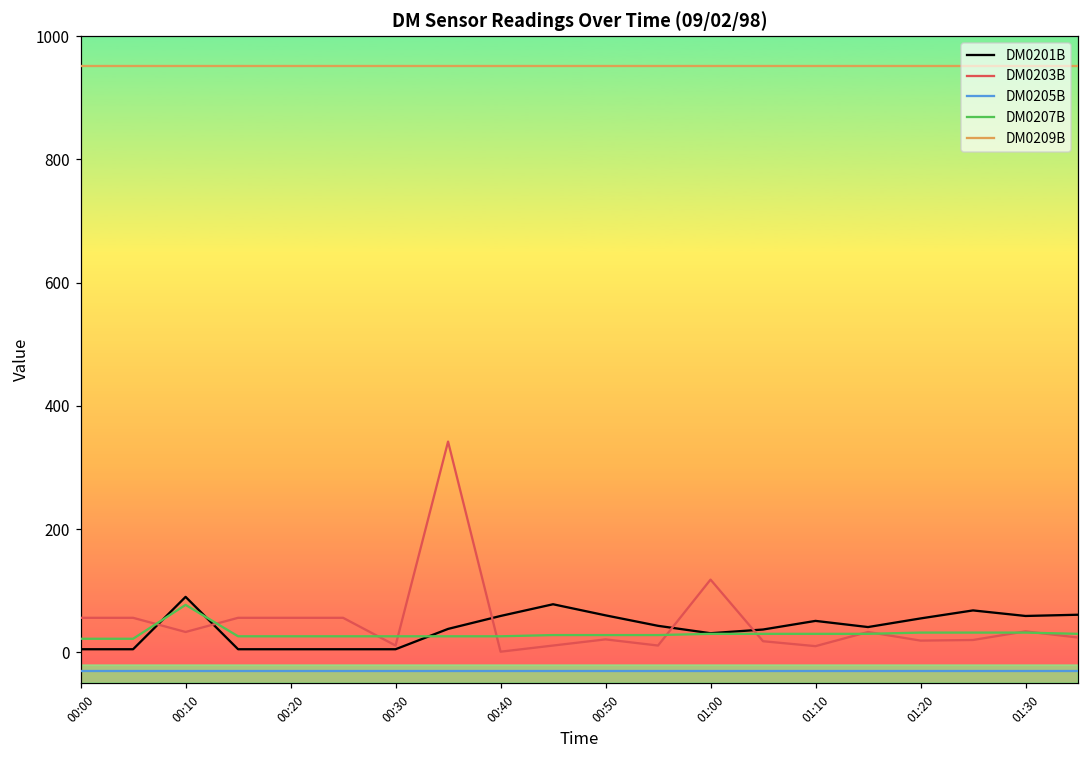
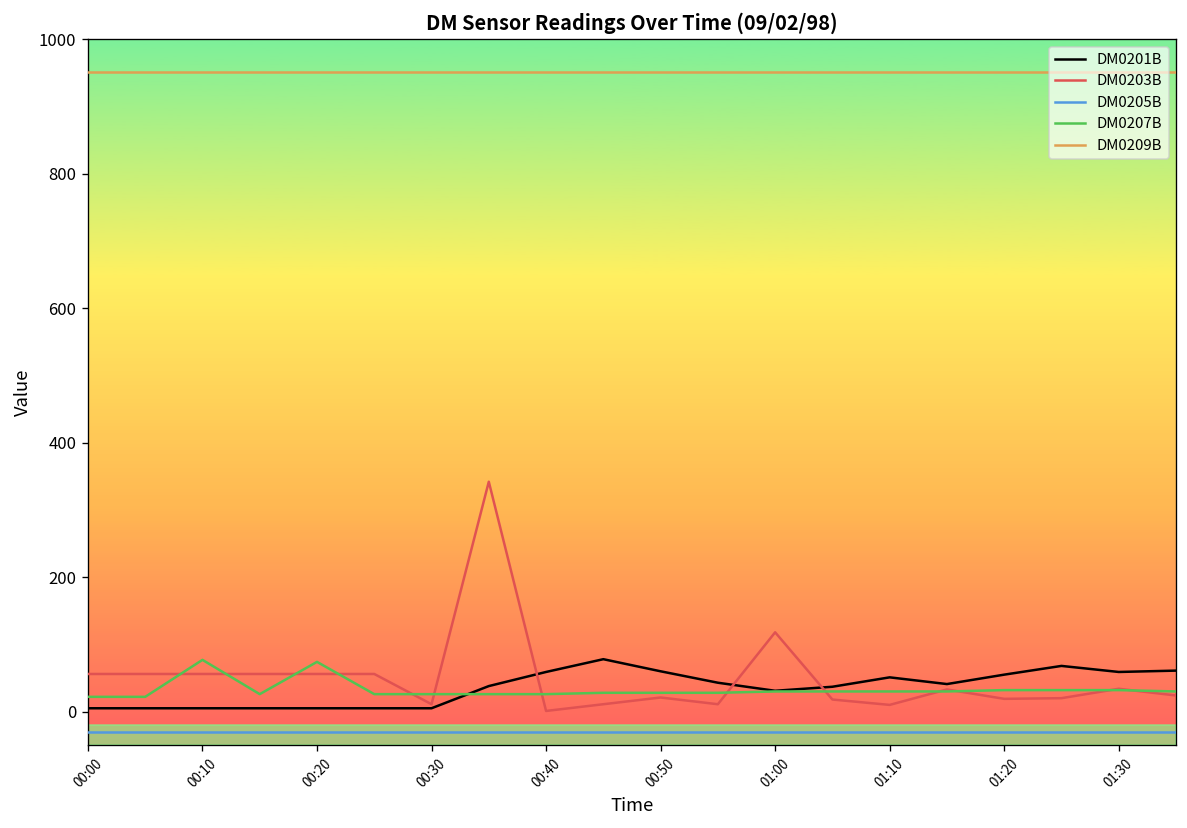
DM0201B, 00:10: 90 -> 10
DM0203B, 00:10: 30 -> 60
DM0207B, 00:20: 30 -> 70
